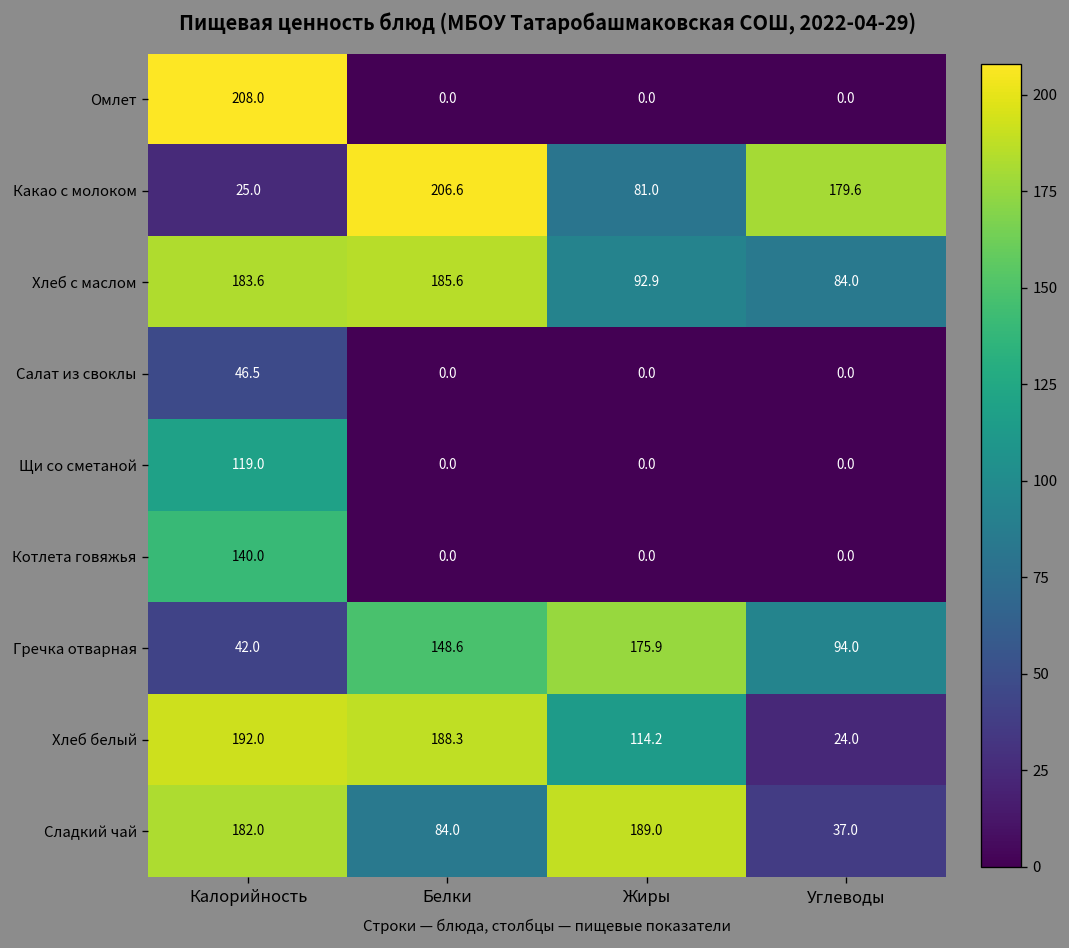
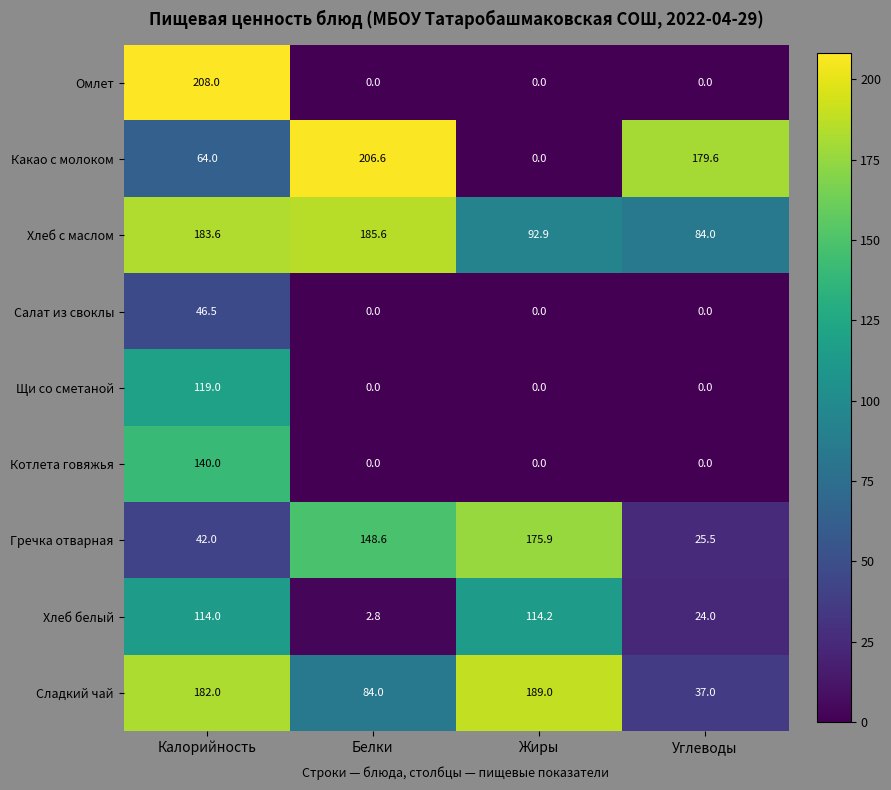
Какао с молоком, Калорийность: 25.0 -> 64.0
Какао с молоком, Жиры: 81.0 -> 0.0
Гречка отварная, Углеводы: 94.0 -> 25.5
Хлеб белый, Калорийность: 192.0 -> 114.0
Хлеб белый, Белки: 188.3 -> 2.8
